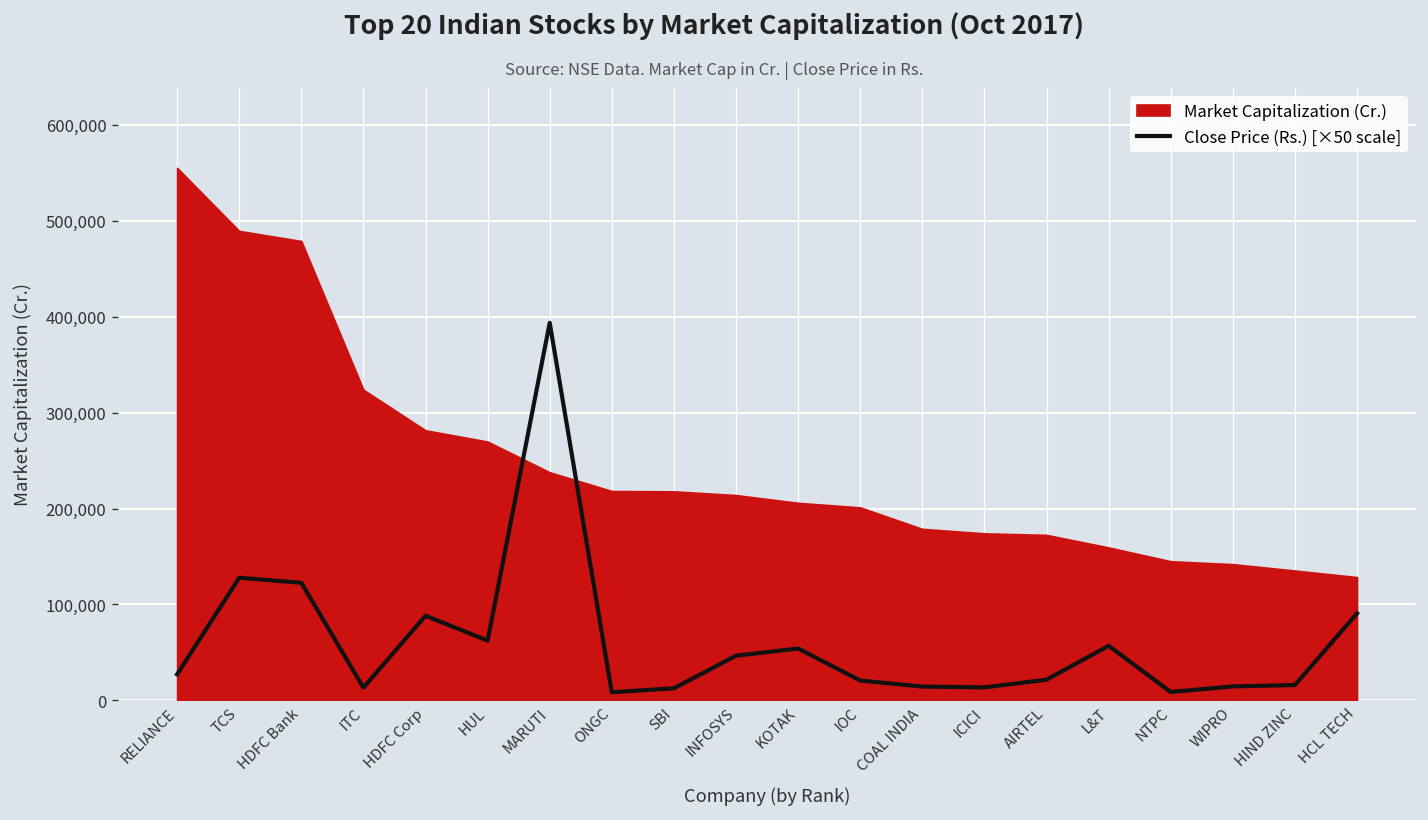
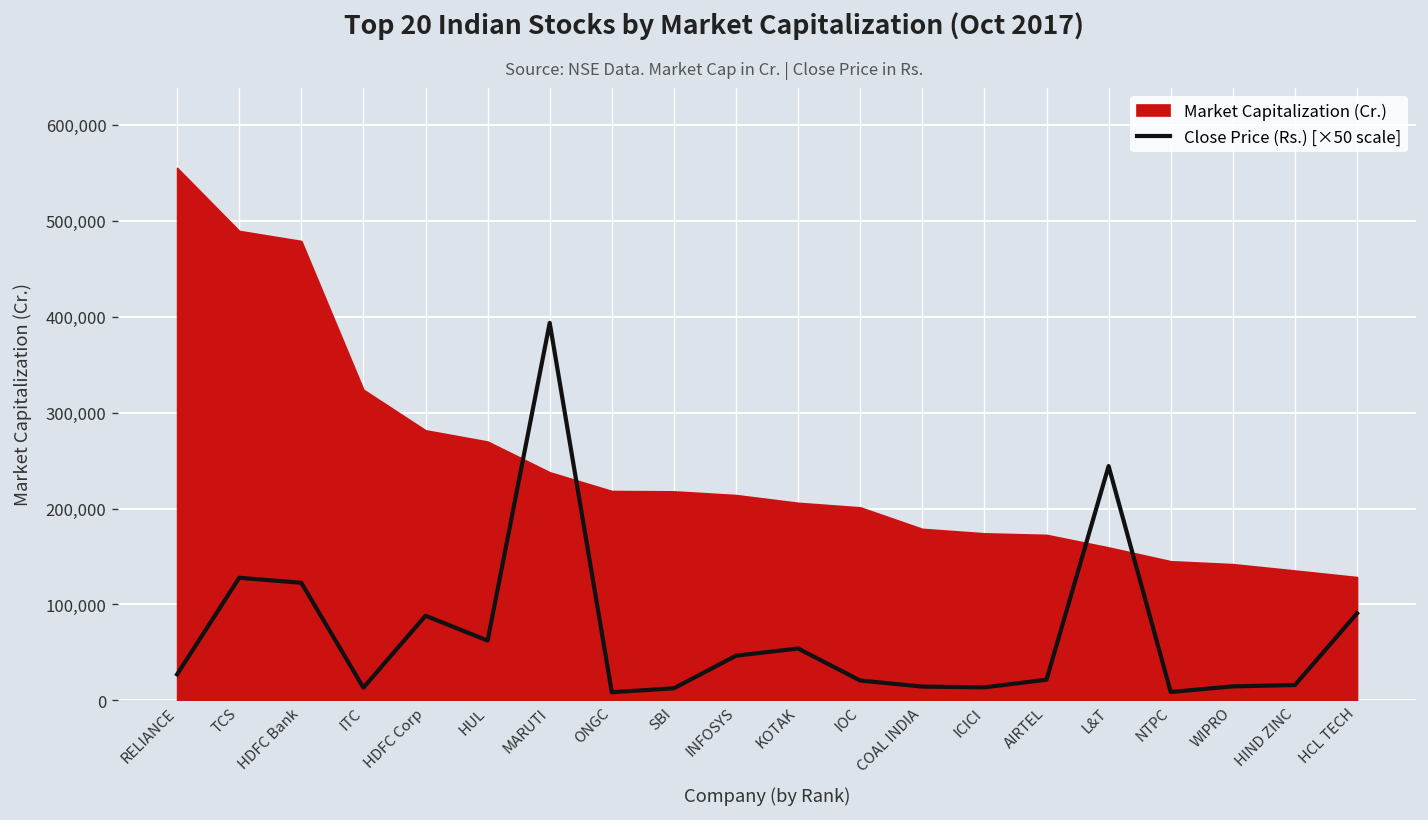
Close Price (Rs.) [×50 scale], L&T: 60,000 -> 240,000
